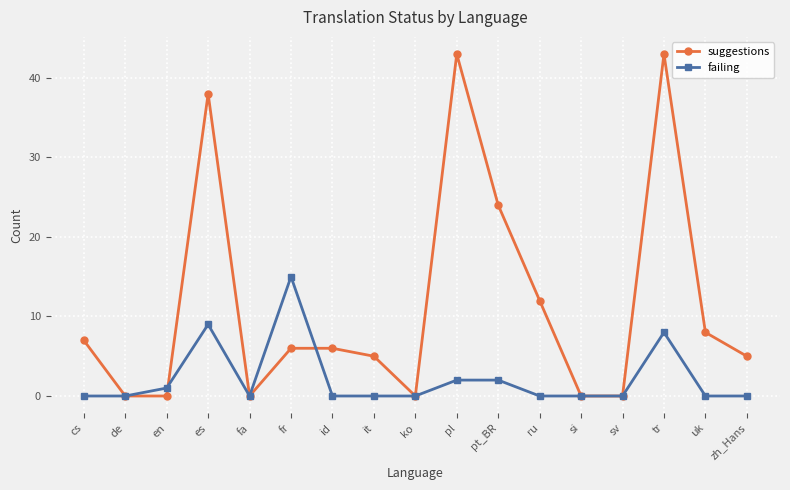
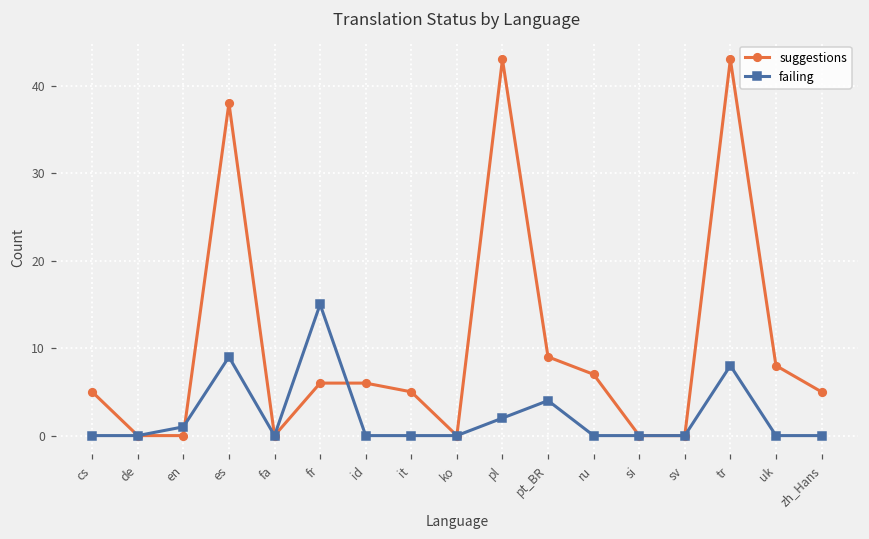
suggestions, cs: 7 -> 5
suggestions, pt_BR: 24 -> 9
failing, pt_BR: 2 -> 4
suggestions, ru: 12 -> 7
